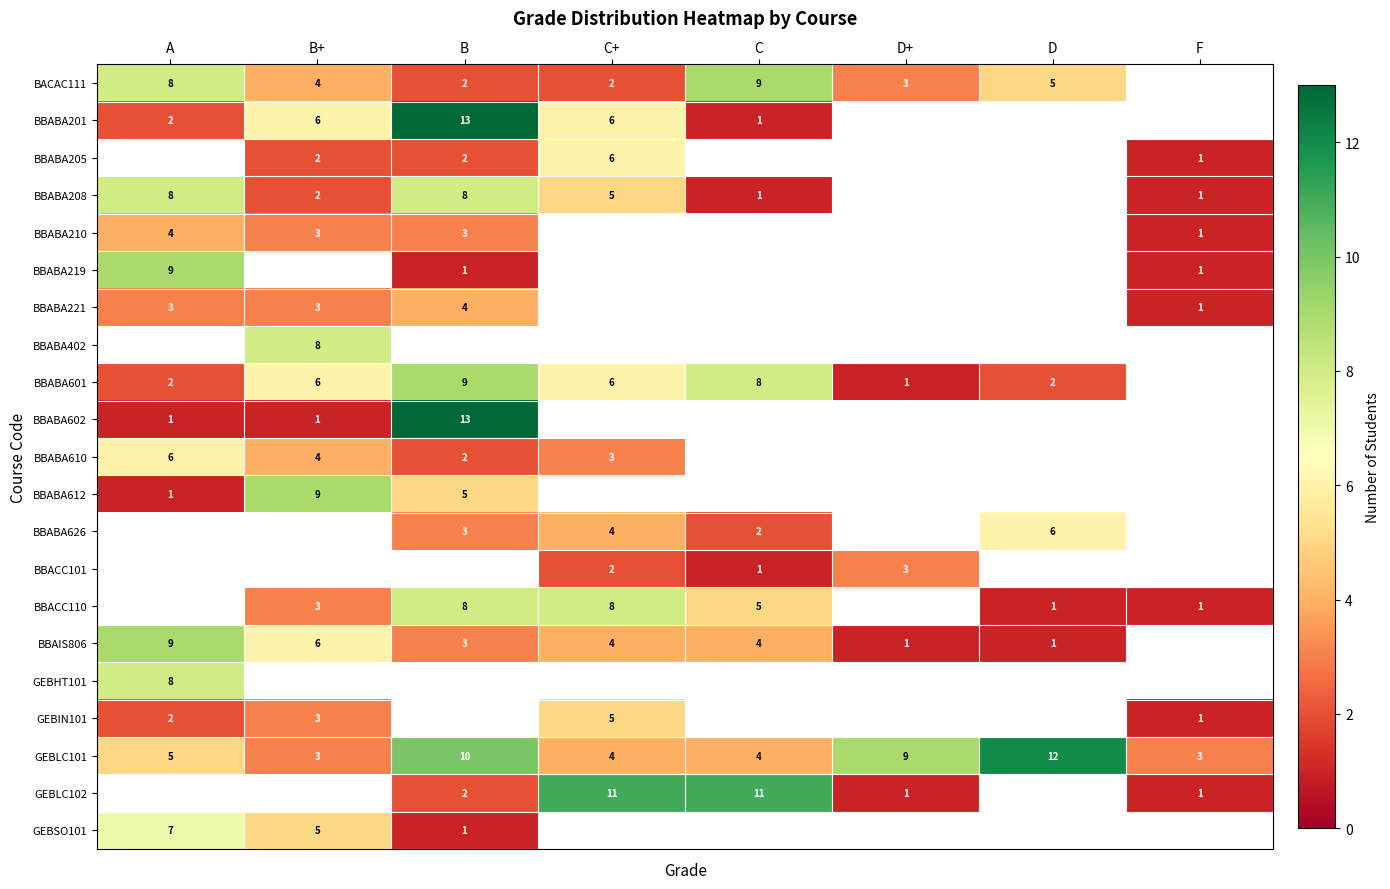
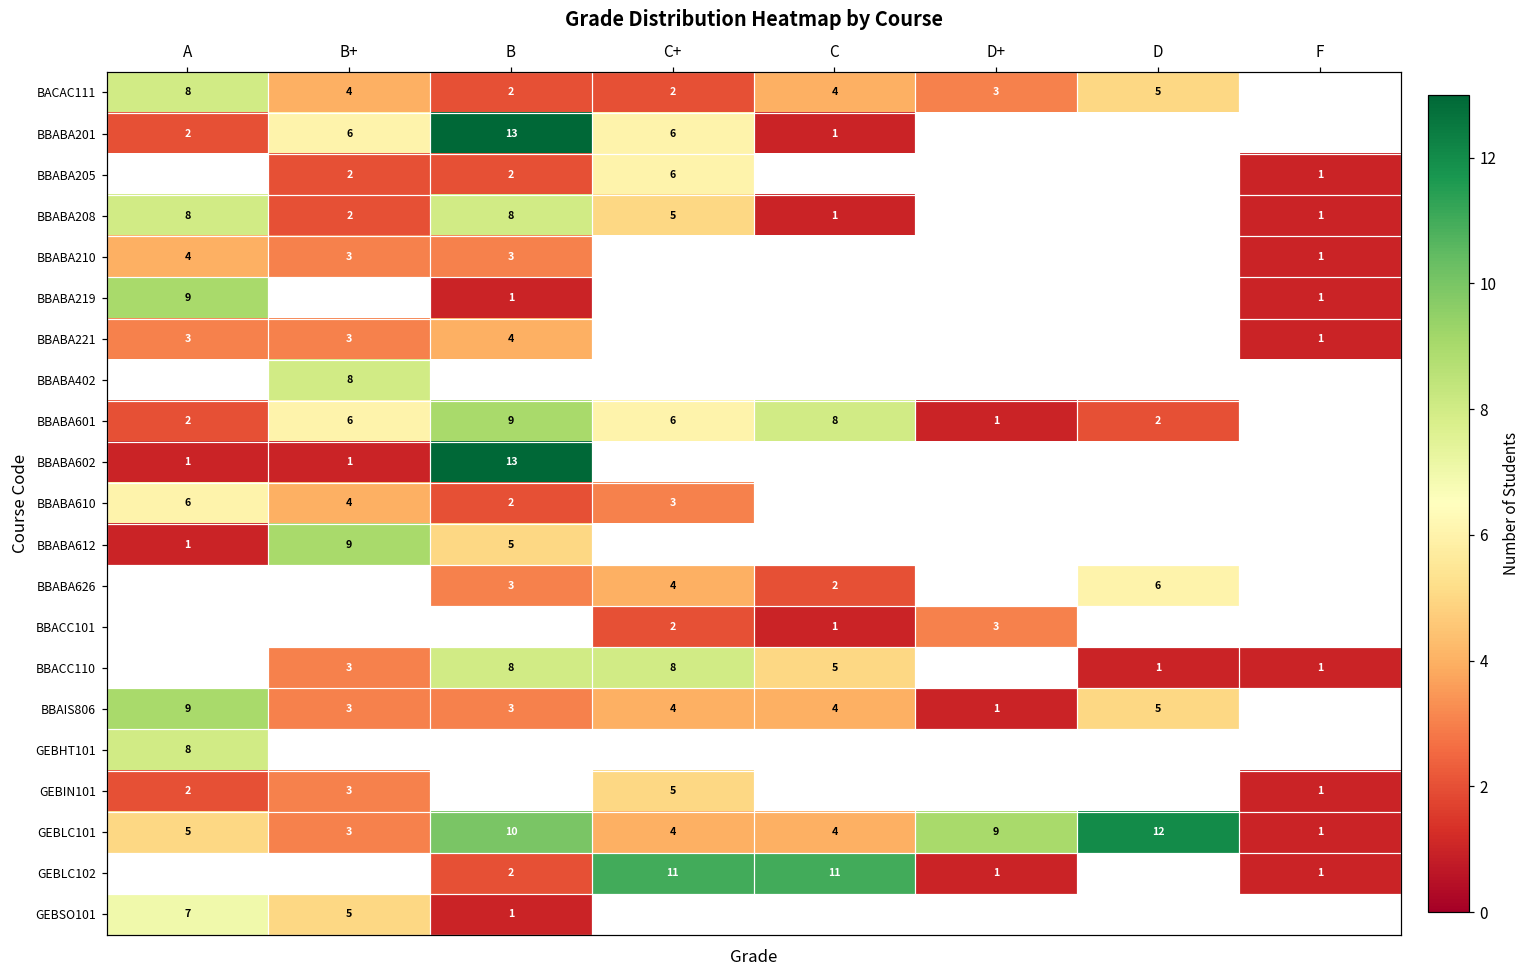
BACAC111, C: 9 -> 4
BBAIS806, B+: 6 -> 3
BBAIS806, D: 1 -> 5
GEBLC101, F: 3 -> 1
